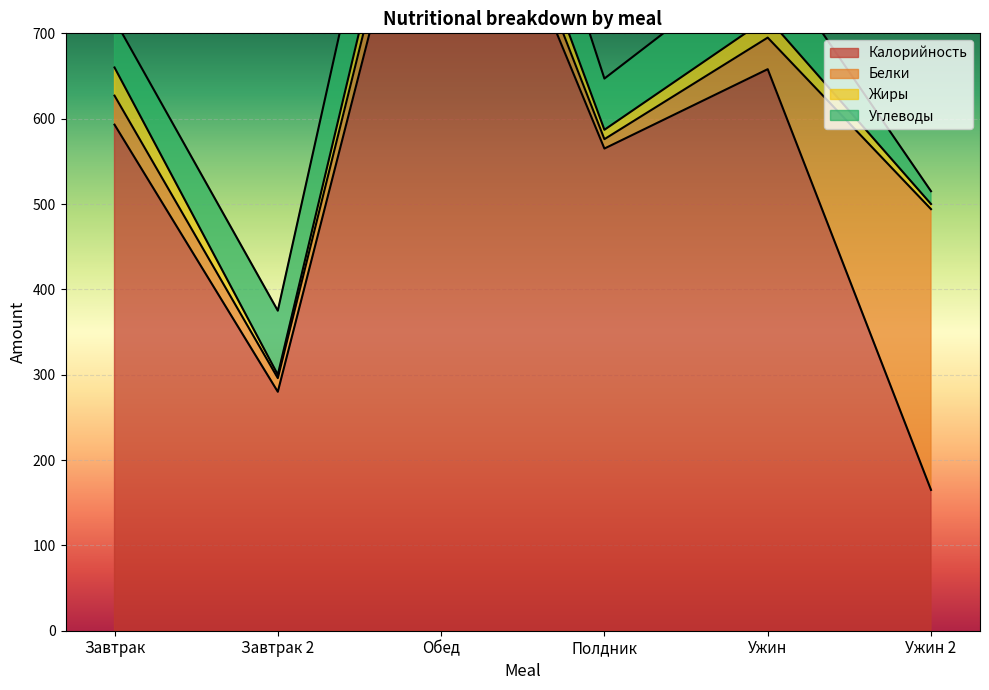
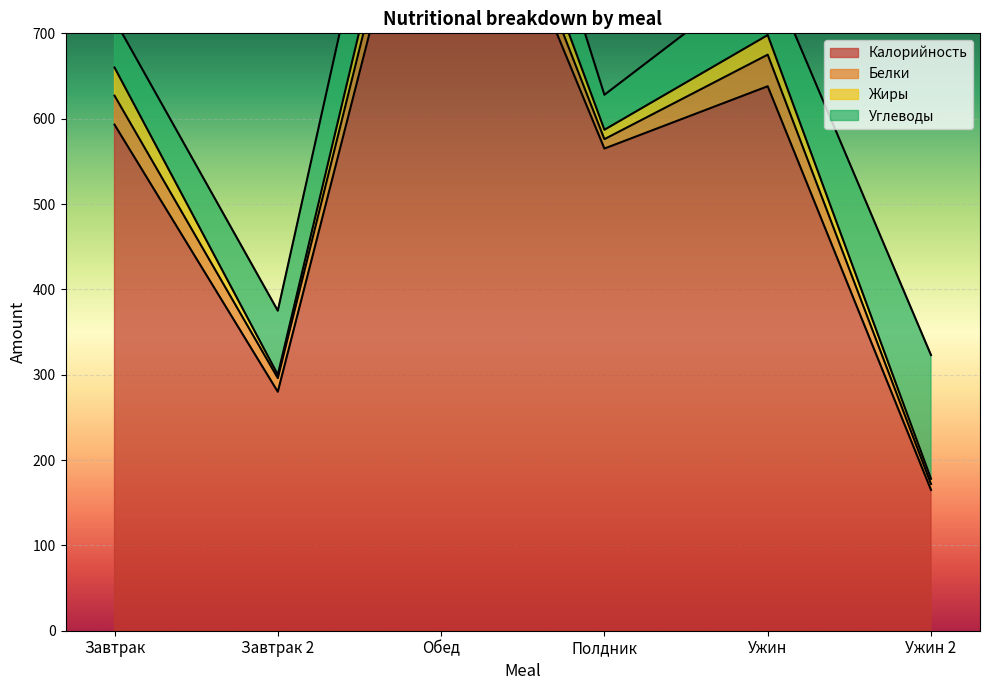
Углеводы, Полдник: 60 -> 40
Калорийность, Ужин: 660 -> 640
Белки, Ужин 2: 330 -> 10
Углеводы, Ужин 2: 20 -> 150
